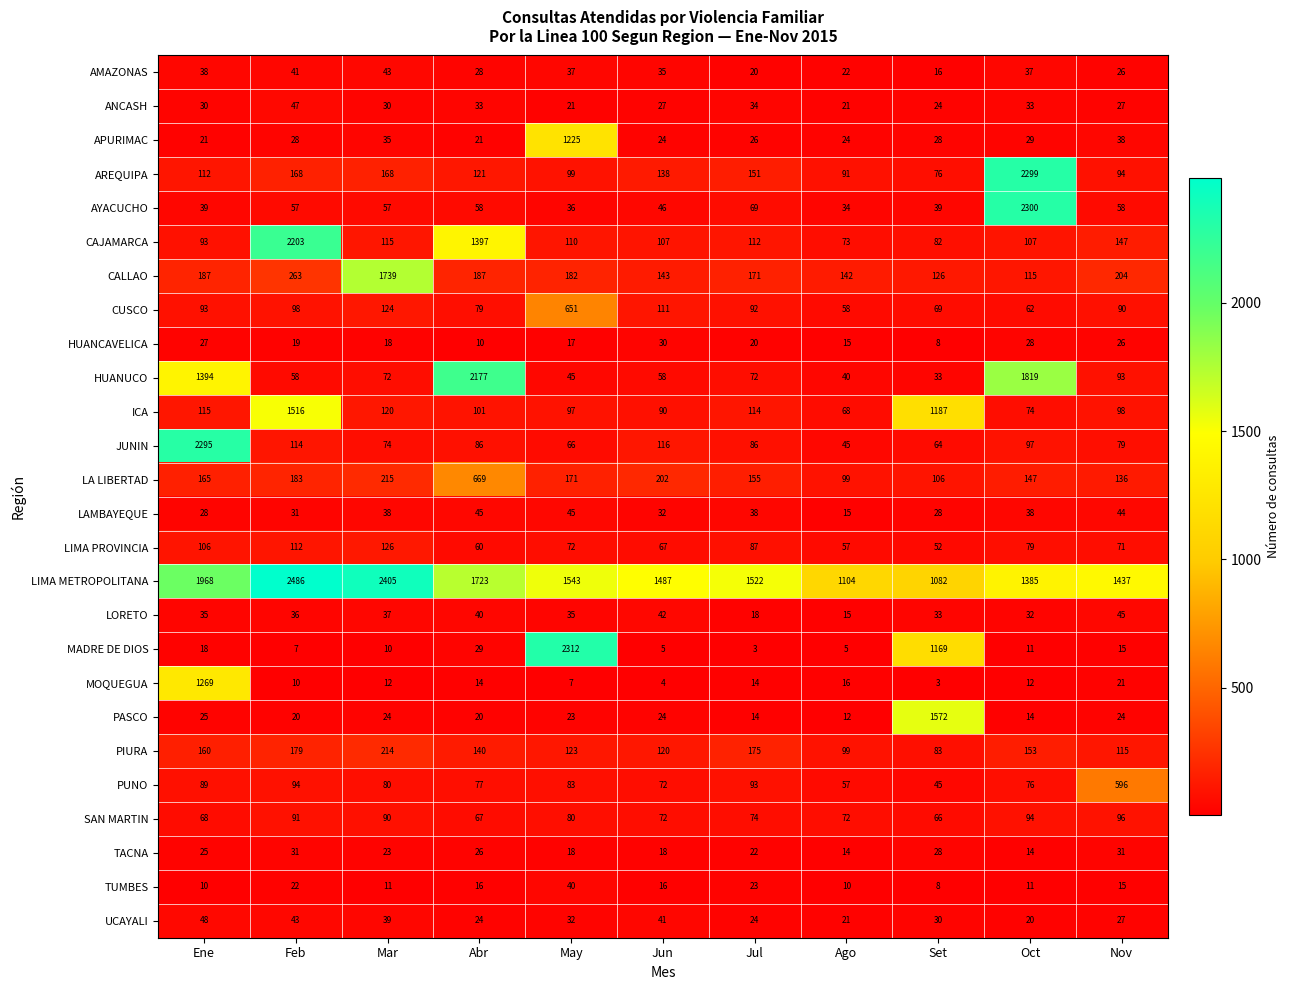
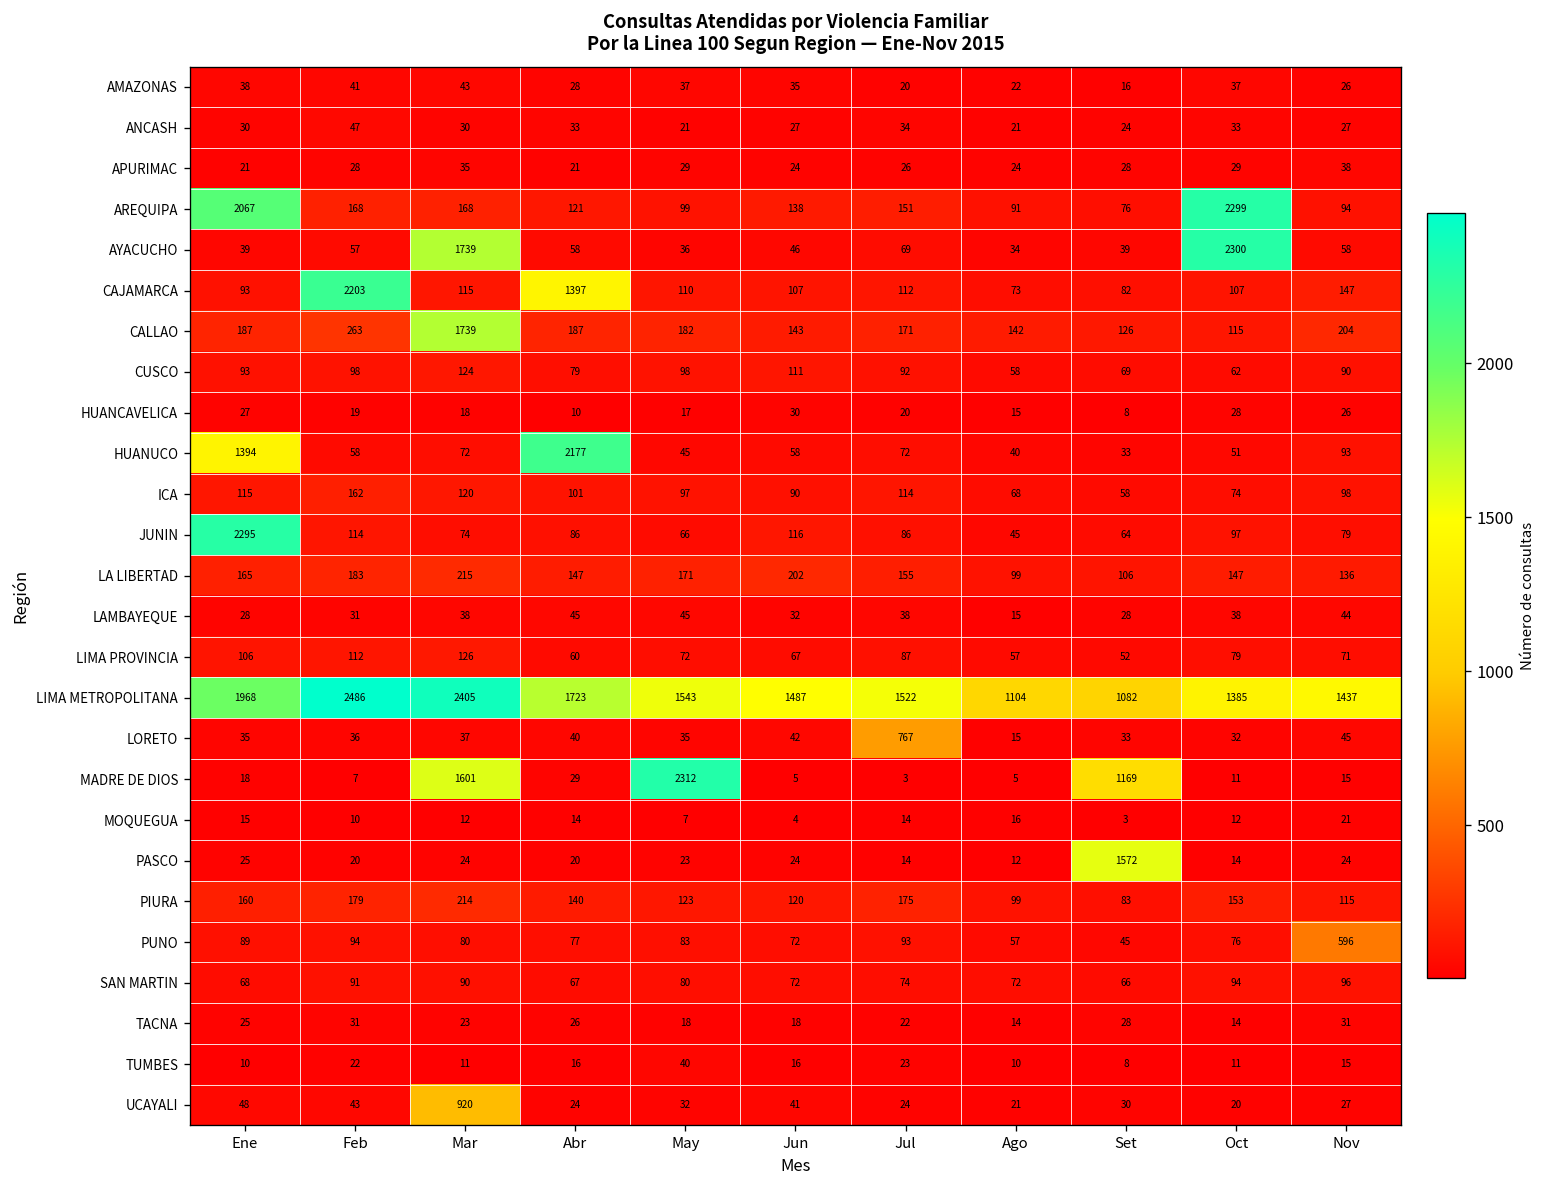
APURIMAC, May: 1225 -> 29
AREQUIPA, Ene: 112 -> 2067
AYACUCHO, Mar: 57 -> 1739
CUSCO, May: 651 -> 98
HUANUCO, Oct: 1819 -> 51
ICA, Feb: 1516 -> 162
ICA, Set: 1187 -> 58
LA LIBERTAD, Abr: 669 -> 147
LORETO, Jul: 18 -> 767
MADRE DE DIOS, Mar: 10 -> 1601
MOQUEGUA, Ene: 1269 -> 15
UCAYALI, Mar: 39 -> 920
